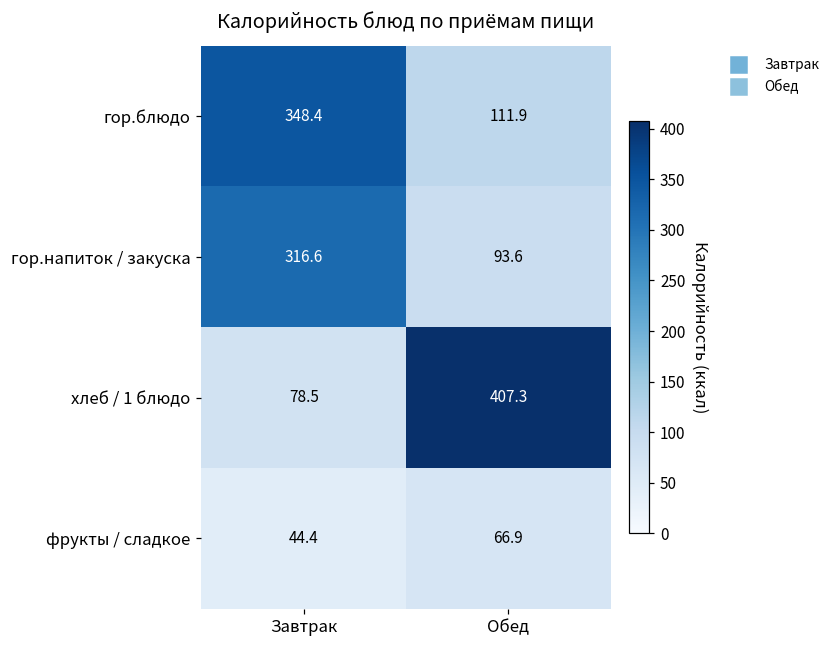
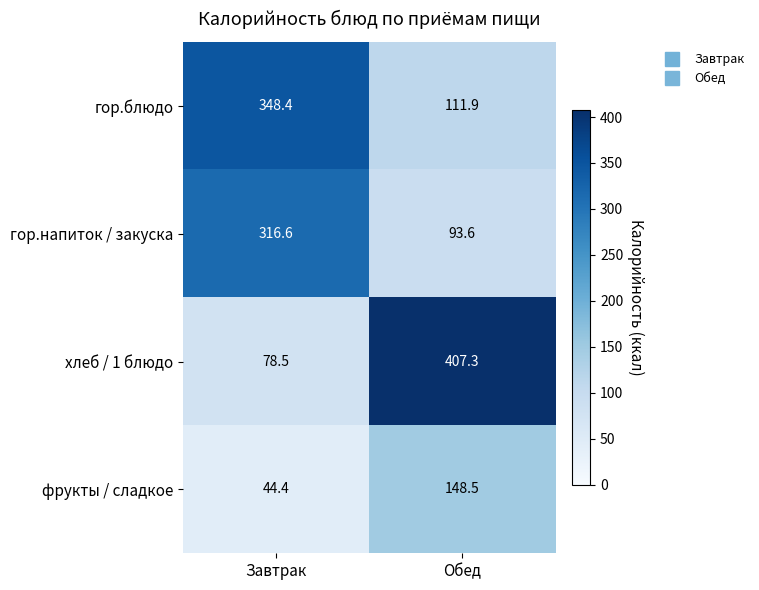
фрукты / сладкое, Обед: 66.9 -> 148.5
